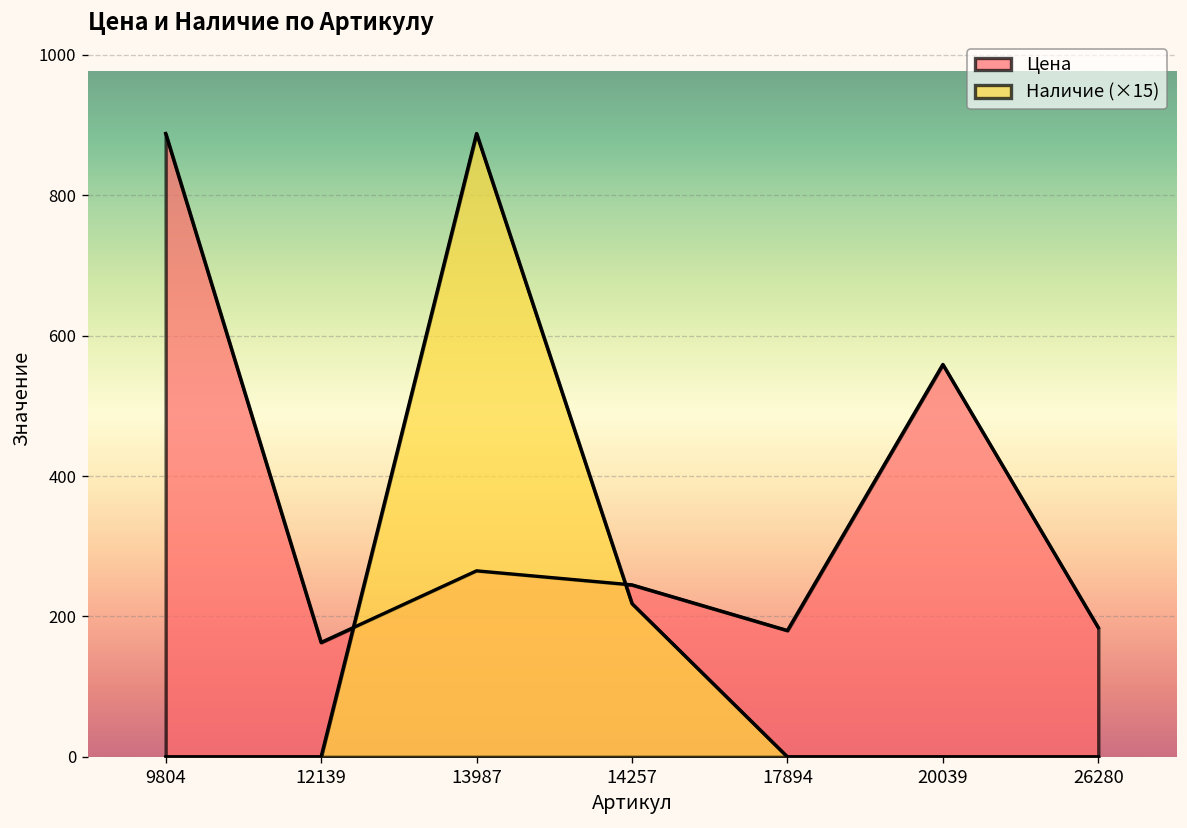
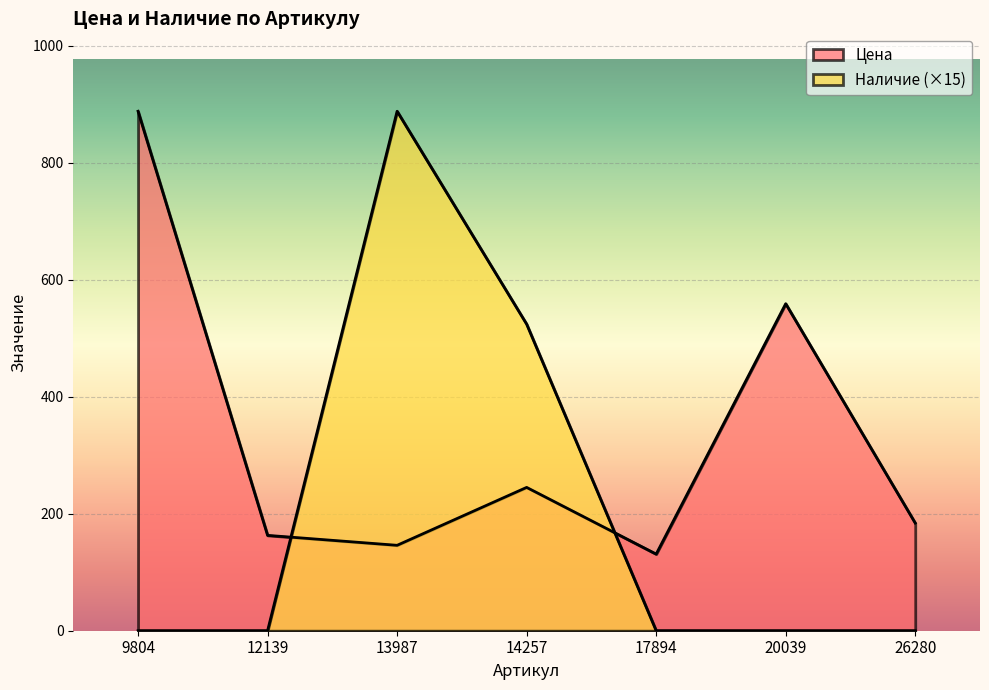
Цена, 13987: 270 -> 150
Наличие (×15), 14257: 220 -> 520
Цена, 17894: 180 -> 130
